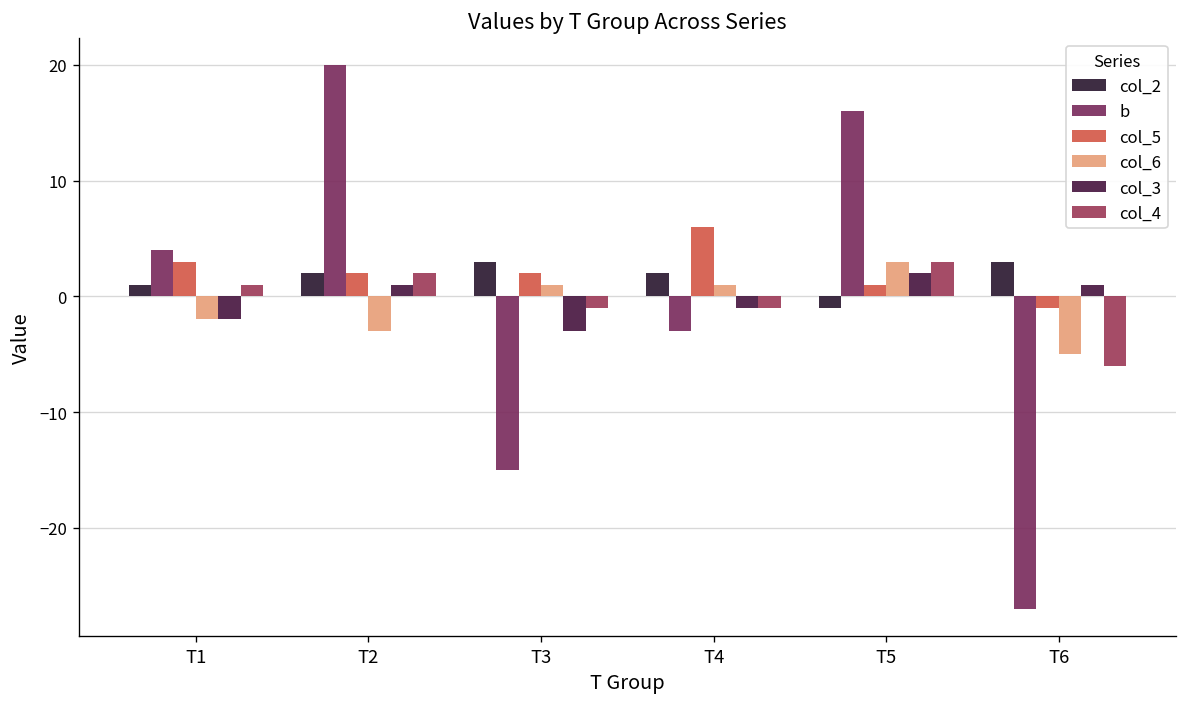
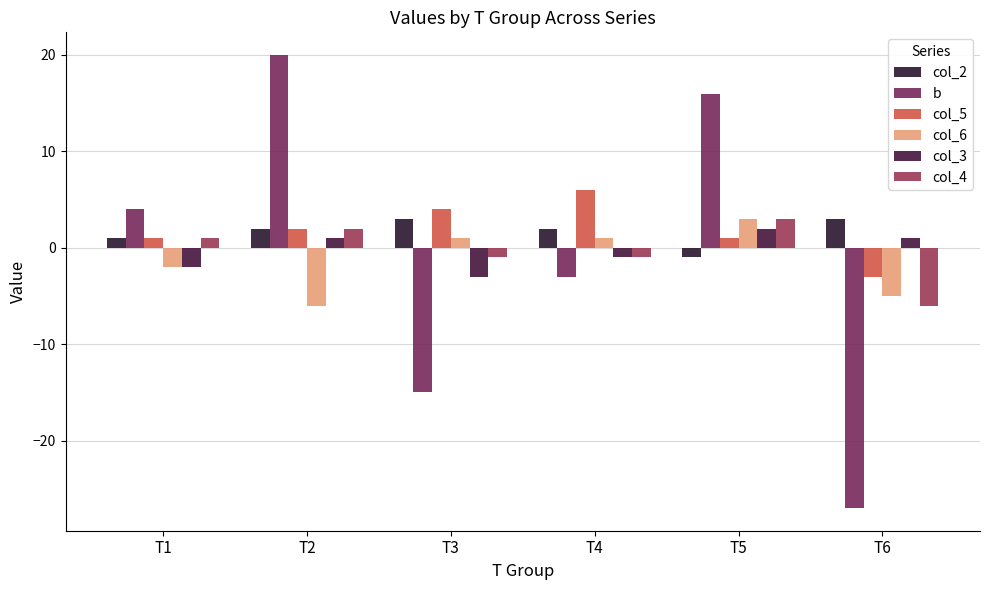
col_5, T1: 3 -> 1
col_6, T2: -3 -> -6
col_5, T3: 2 -> 4
col_5, T6: -1 -> -3
